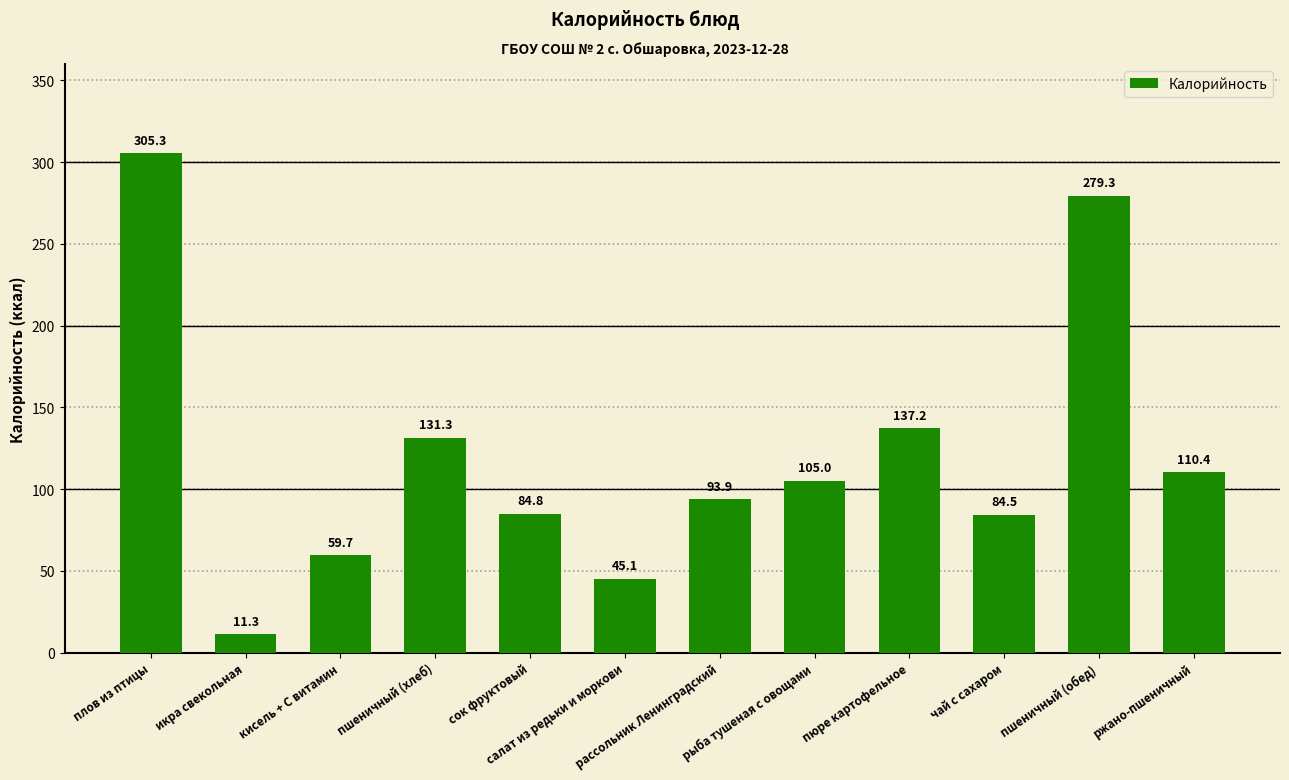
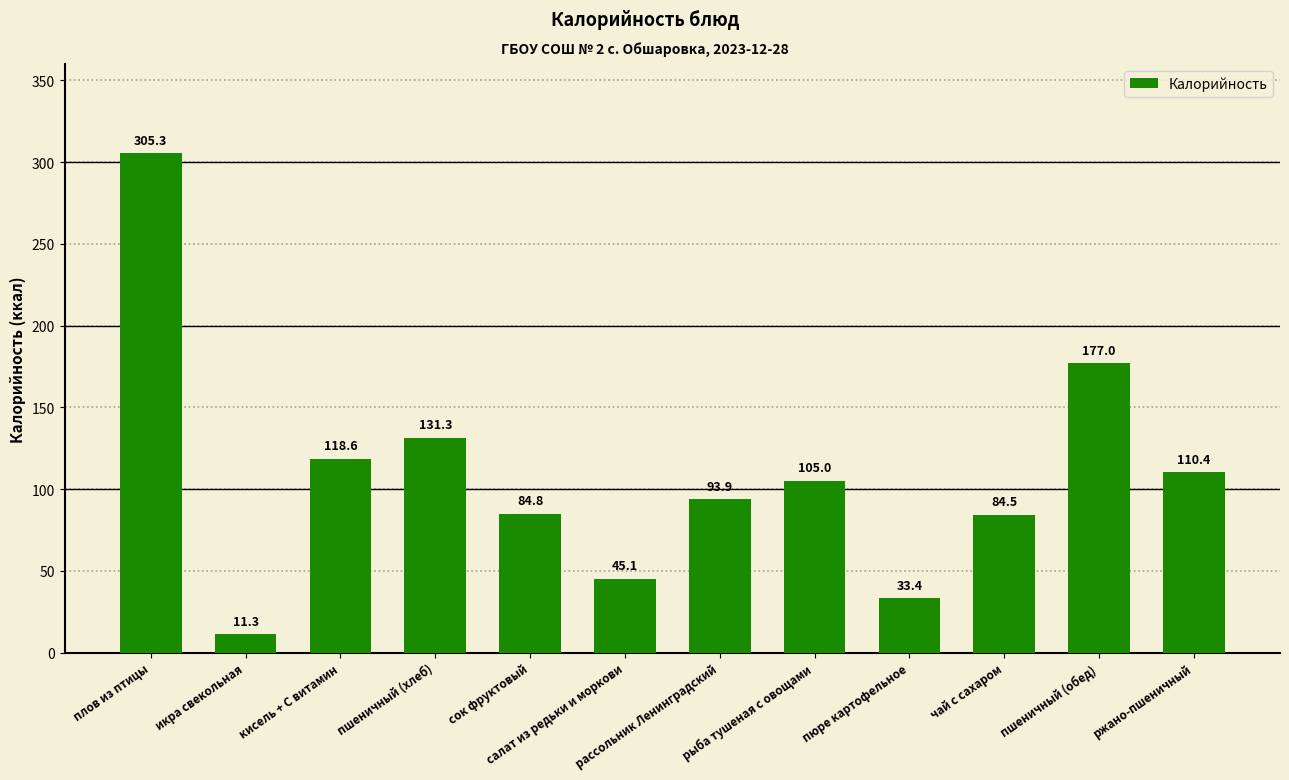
кисель + С витамин: 59.7 -> 118.6
пюре картофельное: 137.2 -> 33.4
пшеничный (обед): 279.3 -> 177.0
